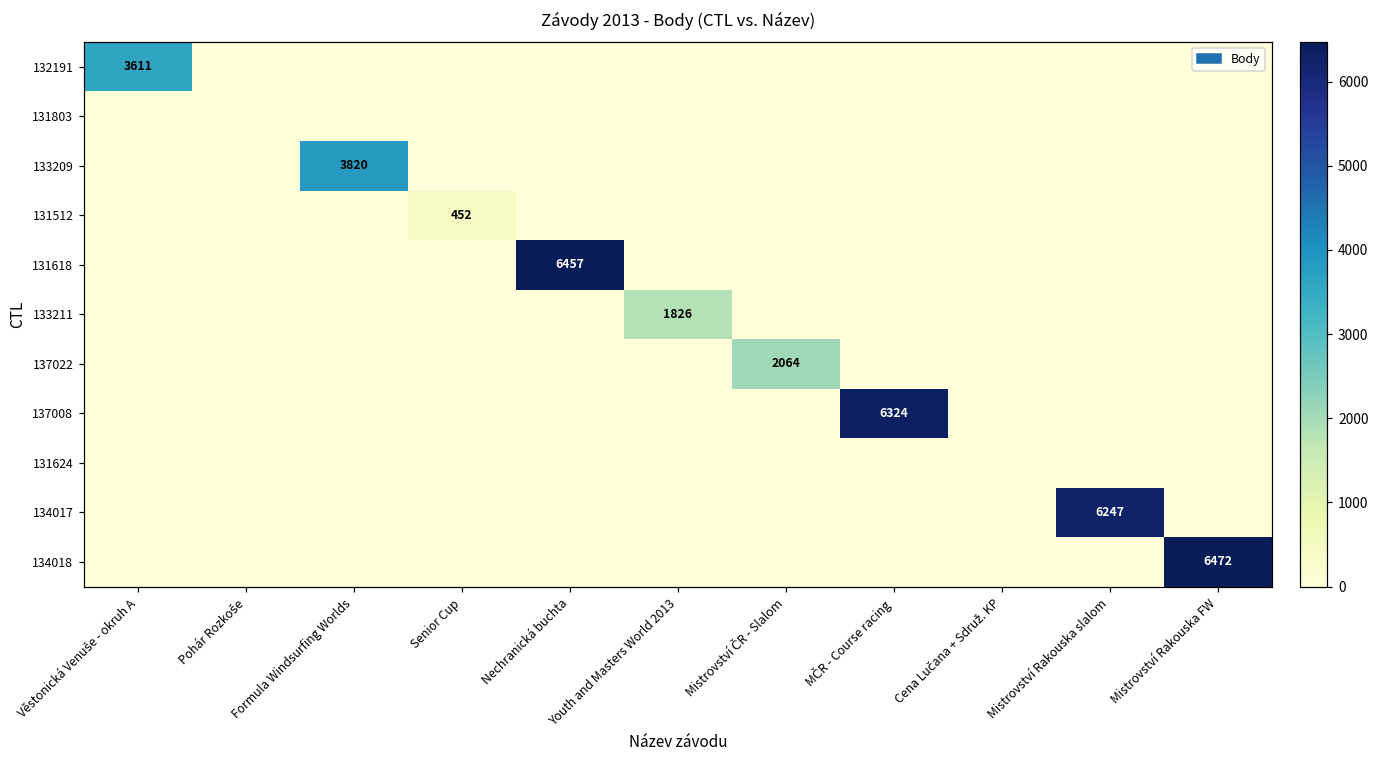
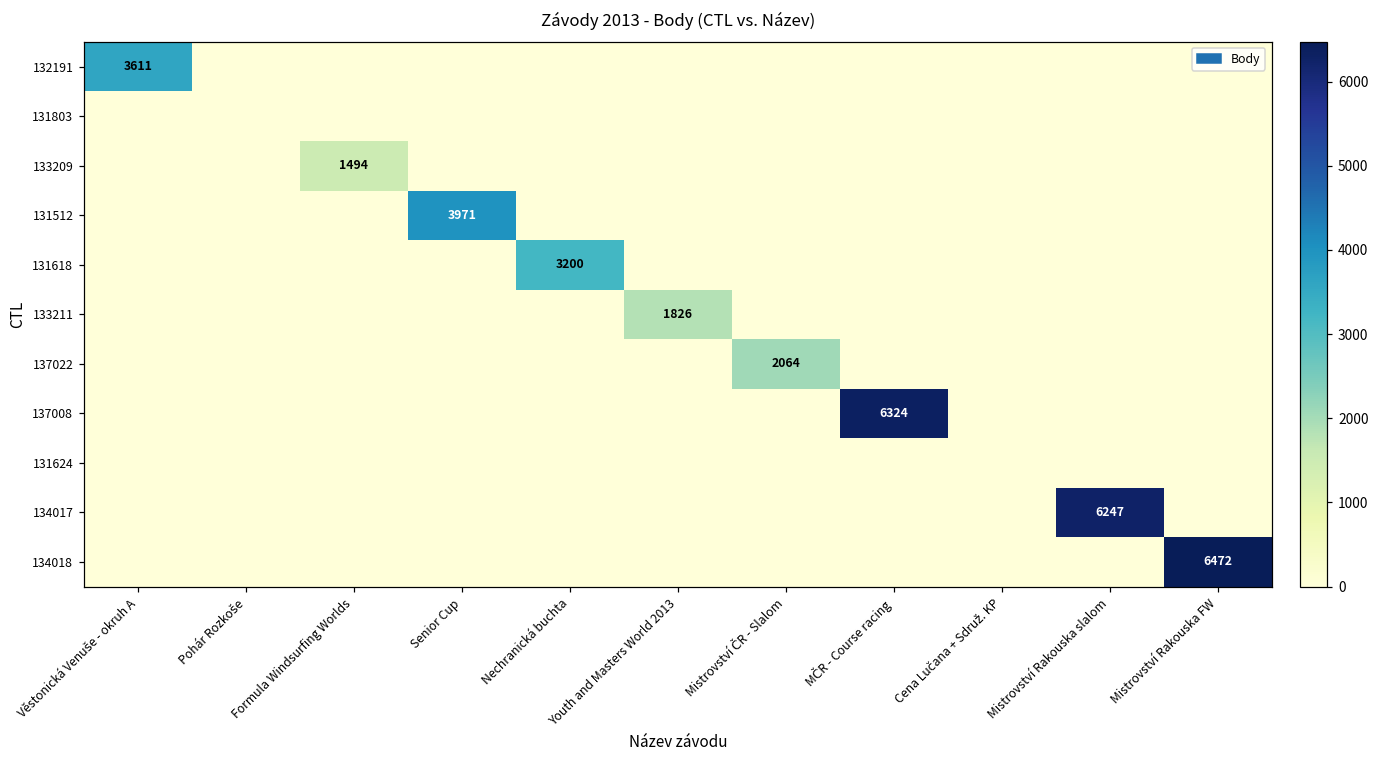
133209, Formula Windsurfing Worlds: 3820 -> 1494
131512, Senior Cup: 452 -> 3971
131618, Nechranická buchta: 6457 -> 3200
